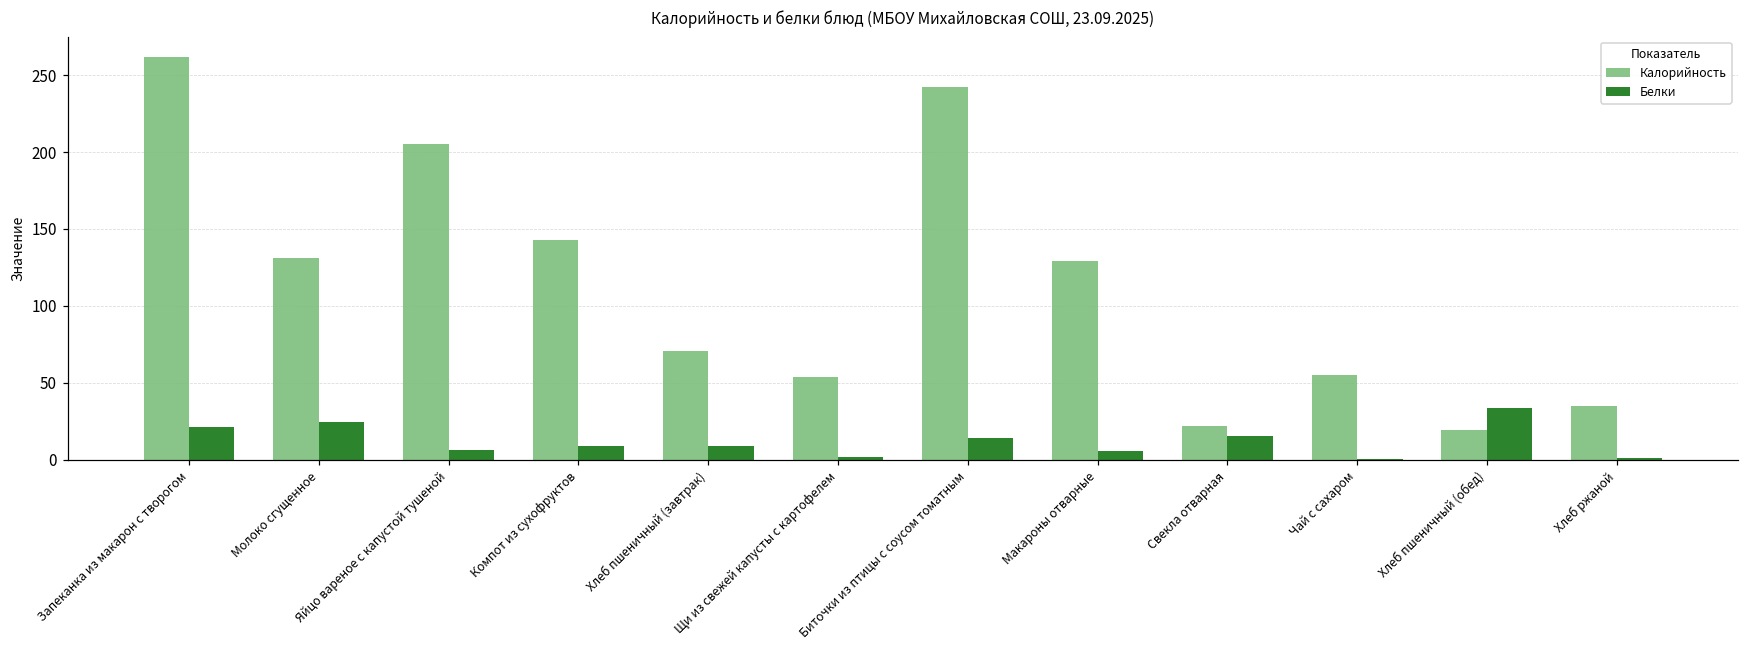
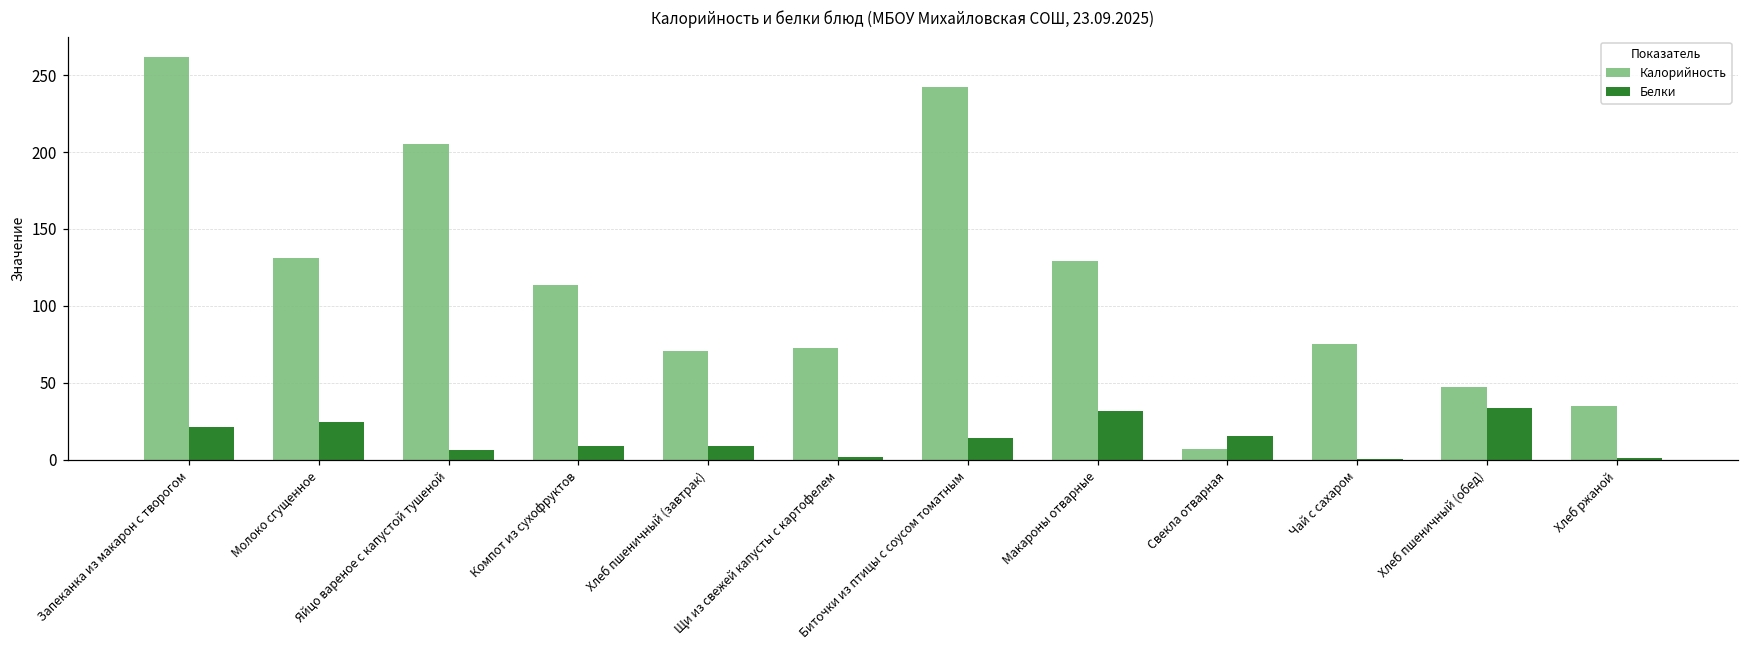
Калорийность, Компот из сухофруктов: 143 -> 113
Калорийность, Щи из свежей капусты с картофелем: 53 -> 73
Белки, Макароны отварные: 6 -> 32
Калорийность, Свекла отварная: 22 -> 7
Калорийность, Чай с сахаром: 55 -> 75
Калорийность, Хлеб пшеничный (обед): 19 -> 47
